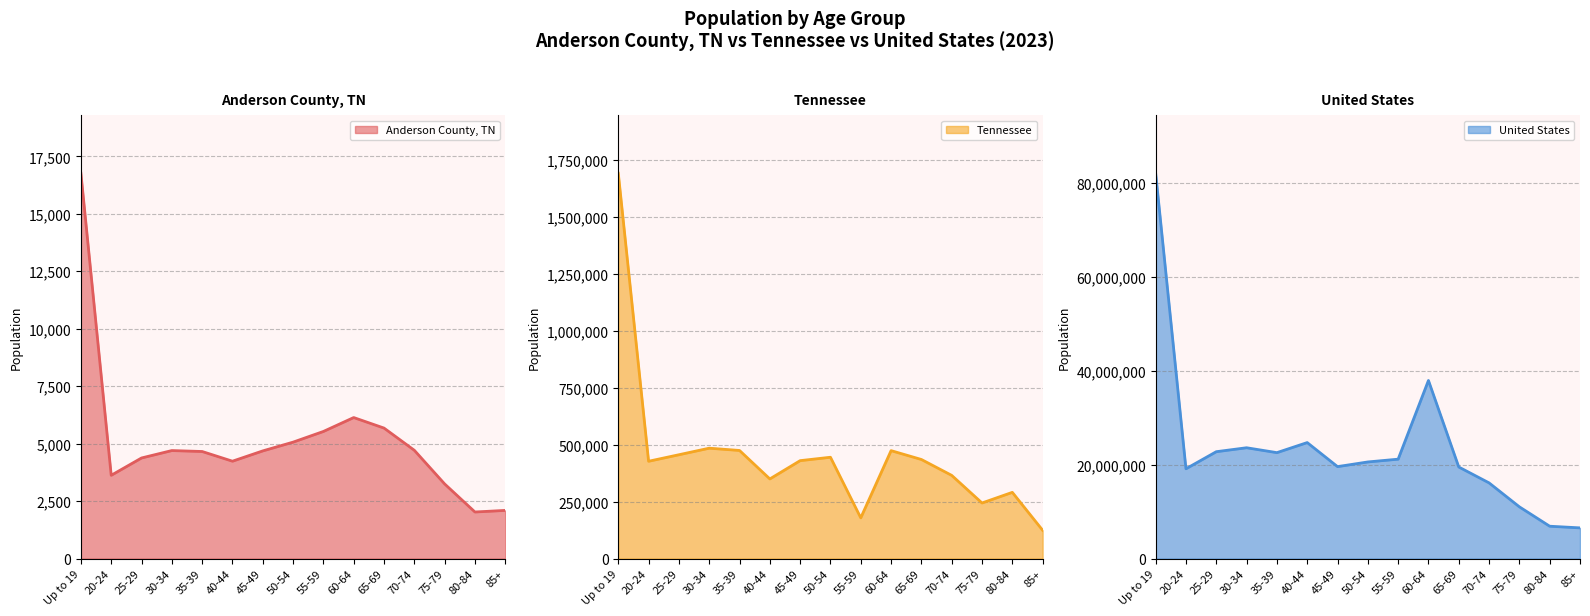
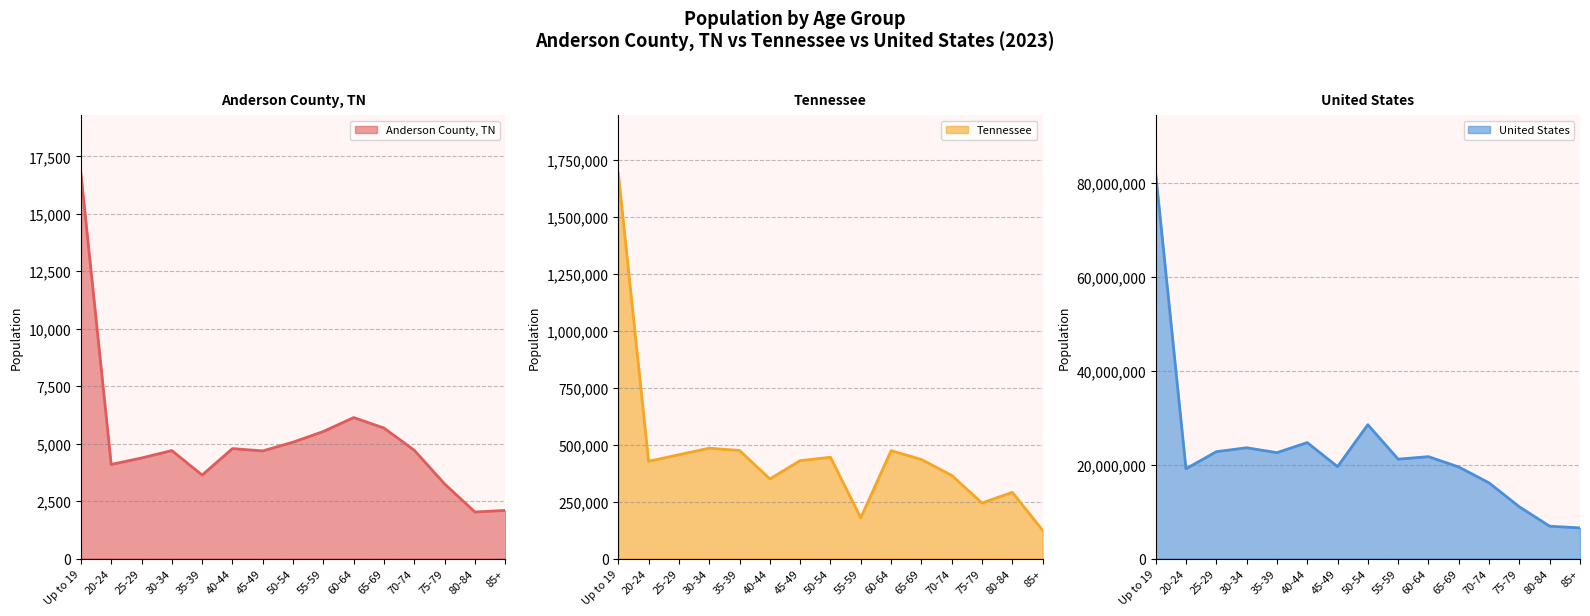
Anderson County, TN, 20-24: 3,600 -> 4,100
Anderson County, TN, 35-39: 4,700 -> 3,600
Anderson County, TN, 40-44: 4,200 -> 4,800
United States, 50-54: 21,000,000 -> 29,000,000
United States, 60-64: 38,000,000 -> 22,000,000
